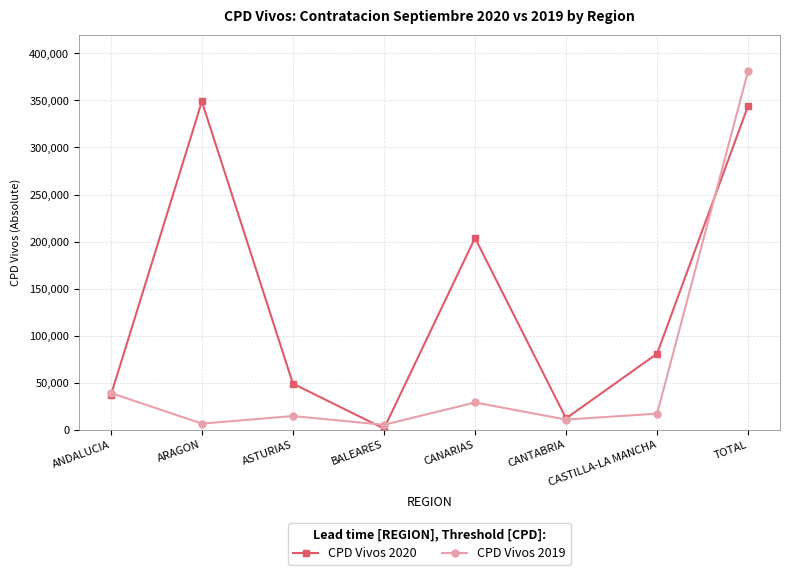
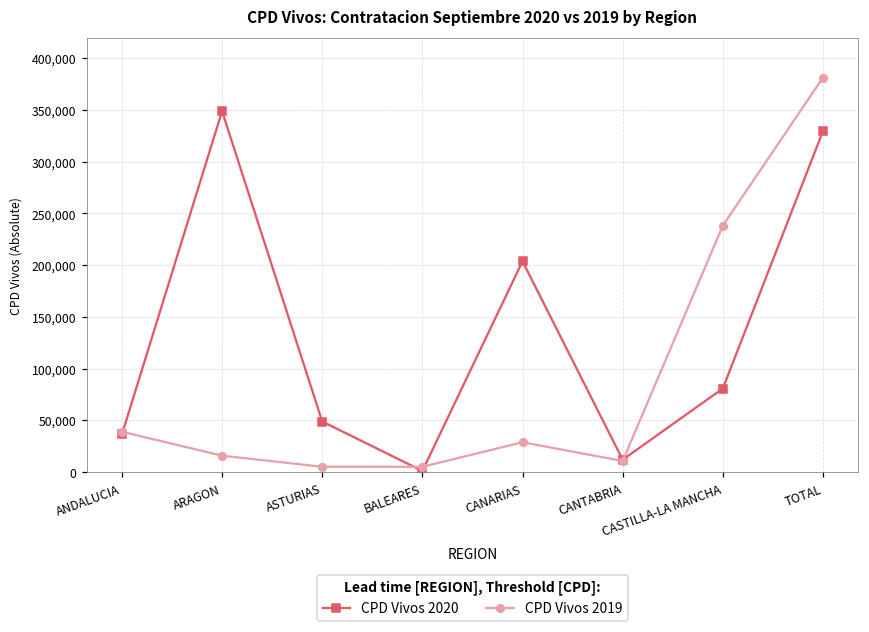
CPD Vivos 2019, ARAGON: 10,000 -> 20,000
CPD Vivos 2019, ASTURIAS: 14,000 -> 5,000
CPD Vivos 2019, CASTILLA-LA MANCHA: 20,000 -> 240,000
CPD Vivos 2020, TOTAL: 340,000 -> 330,000
